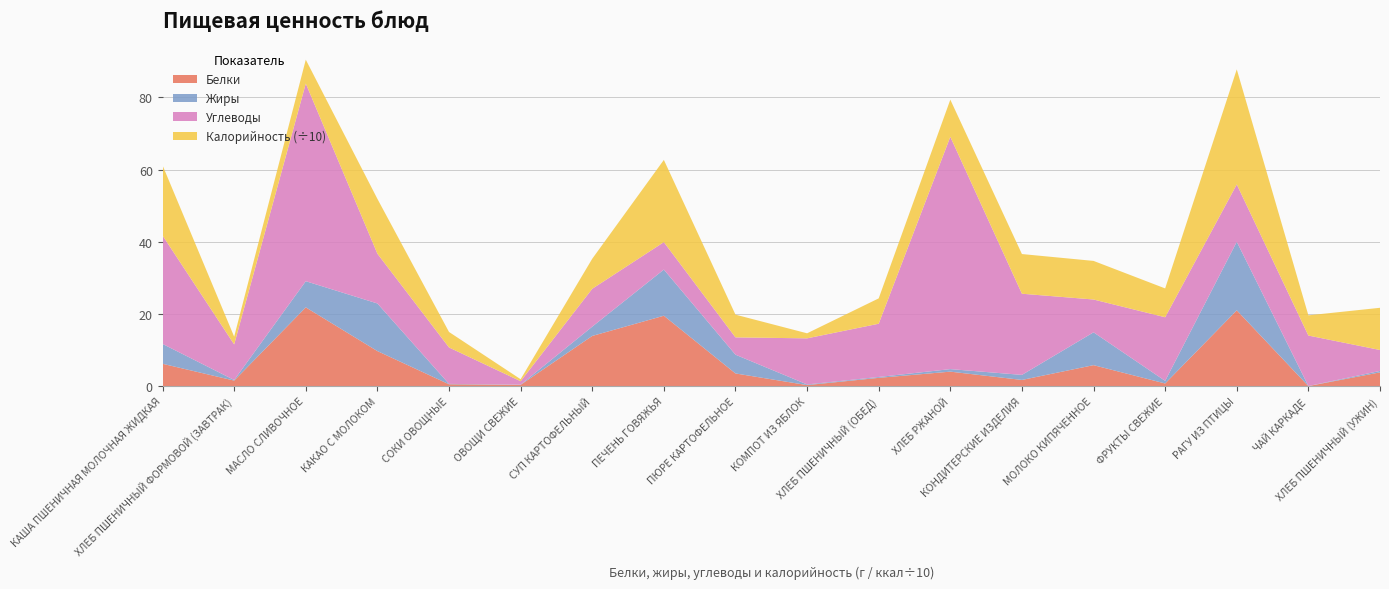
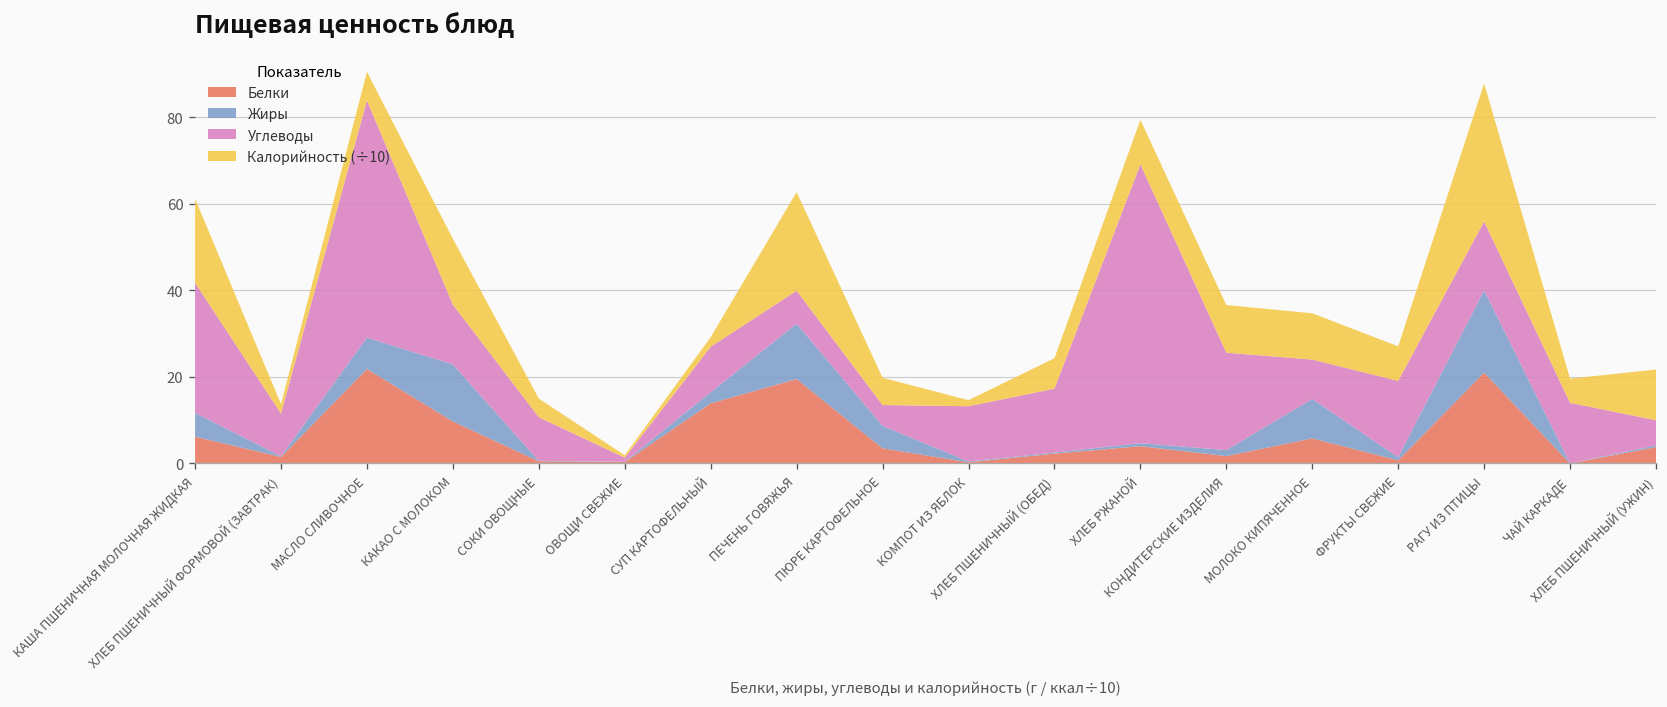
Калорийность (÷10), СУП КАРТОФЕЛЬНЫЙ: 8 -> 2
